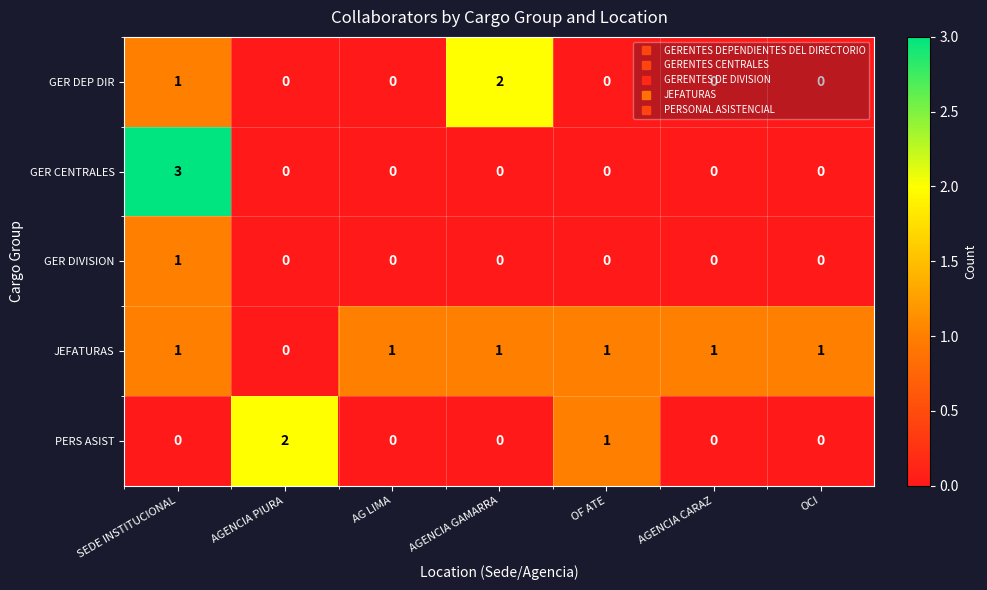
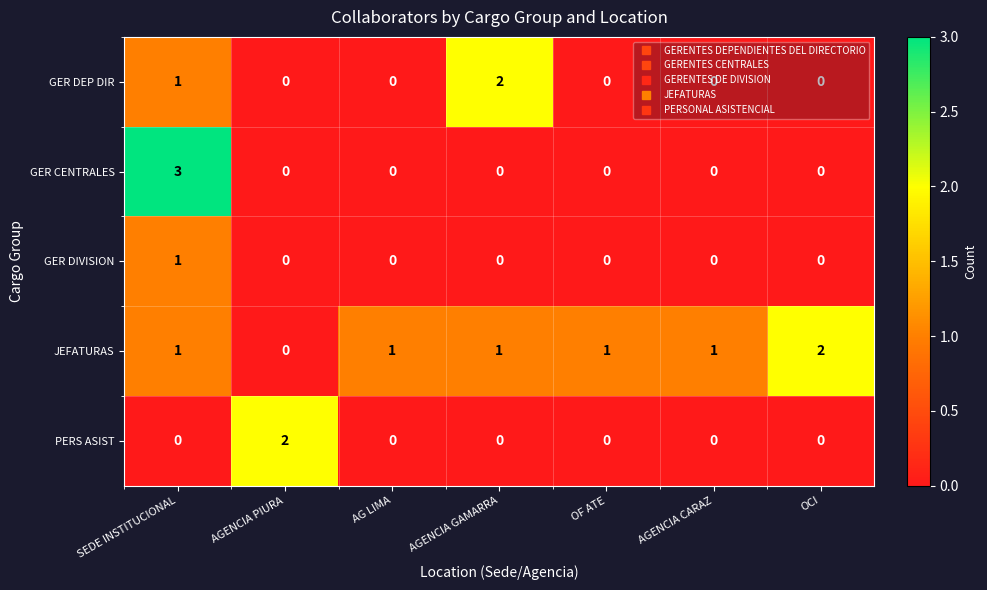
JEFATURAS, OCI: 1 -> 2
PERS ASIST, OF ATE: 1 -> 0
